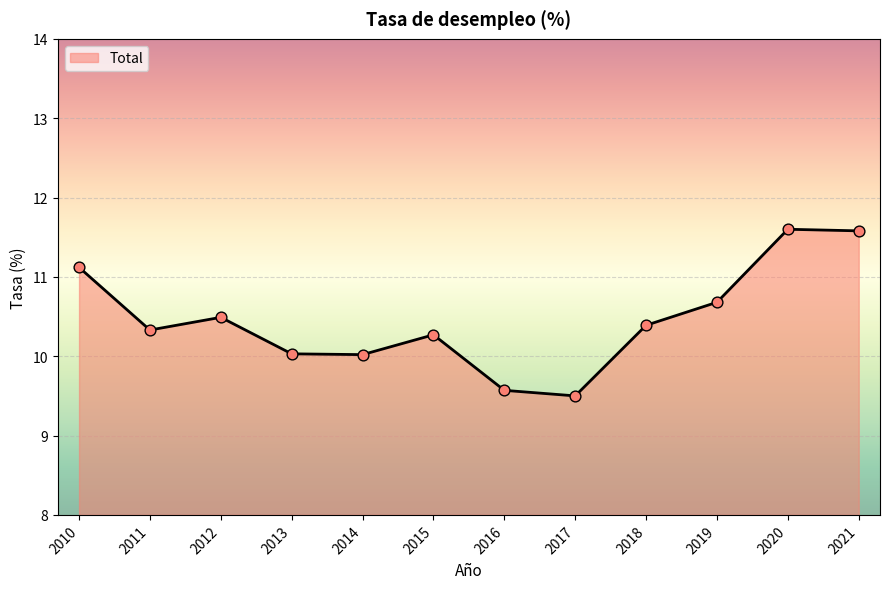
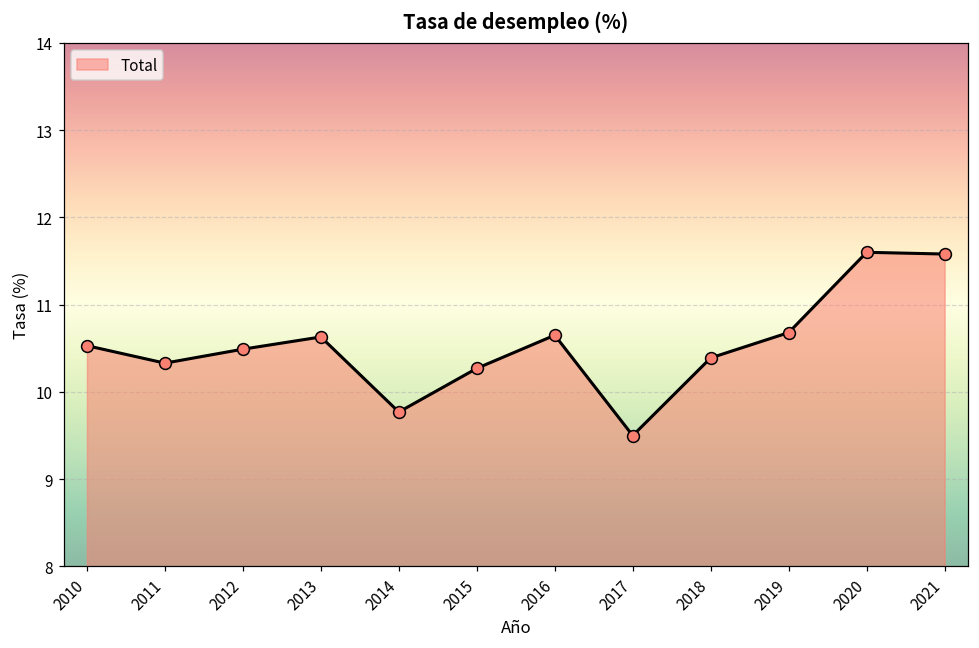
2010: 11.1 -> 10.5
2013: 10.0 -> 10.6
2014: 10.0 -> 9.8
2016: 9.6 -> 10.7
